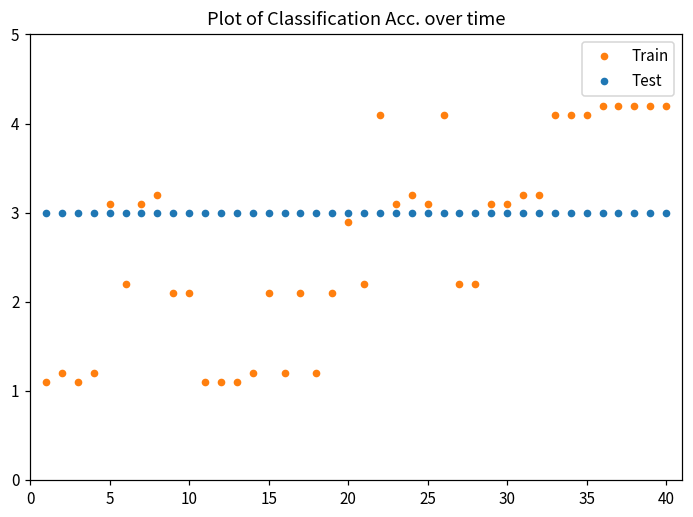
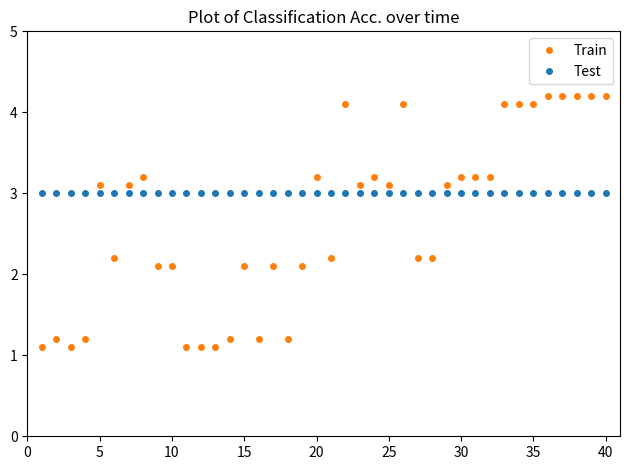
Train, 20: 2.9 -> 3.2
Train, 30: 3.1 -> 3.2
